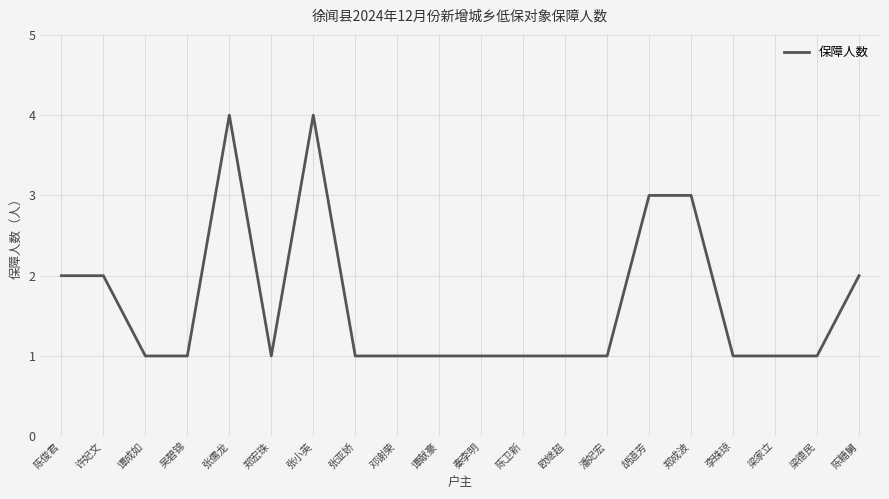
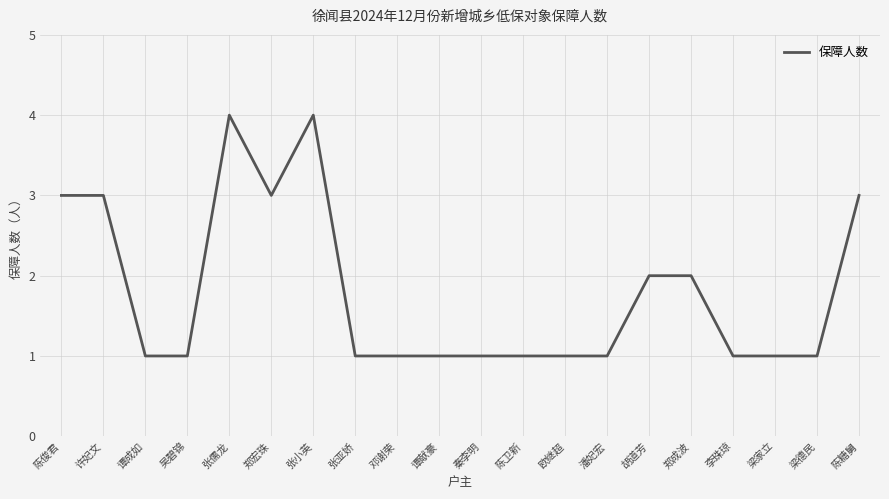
陈俊君: 2 -> 3
许妃文: 2 -> 3
郑宏珠: 1 -> 3
胡道芳: 3 -> 2
郑成波: 3 -> 2
陈糖舅: 2 -> 3
